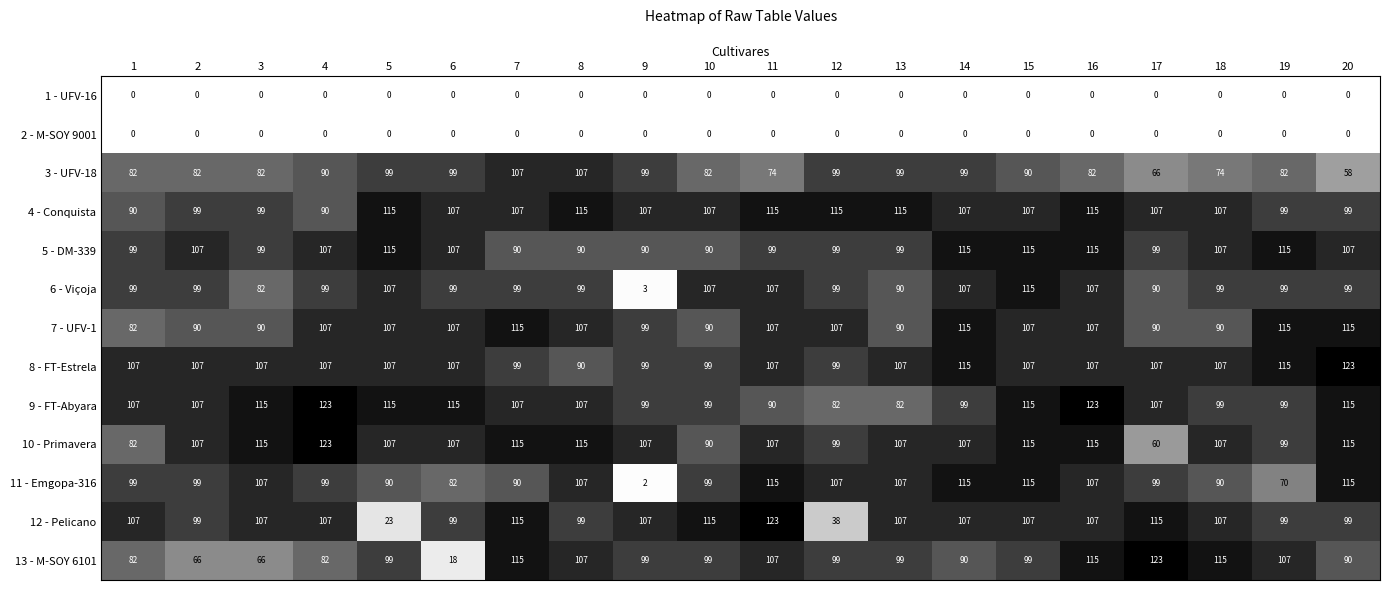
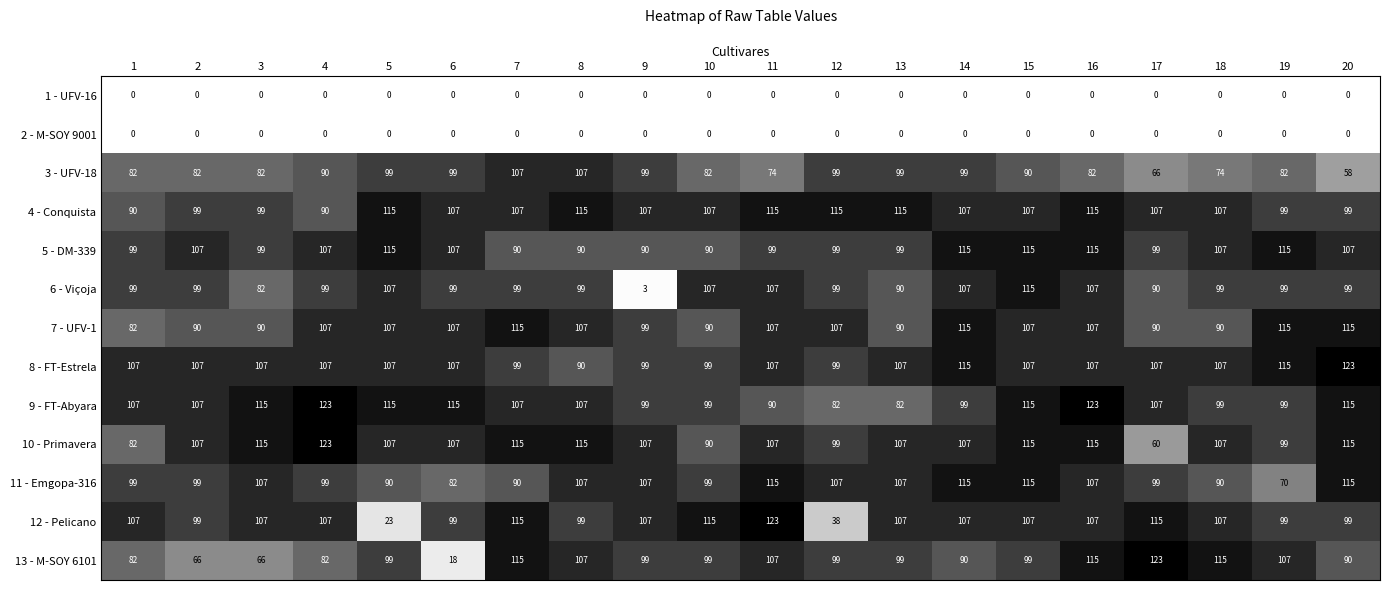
11 - Emgopa-316, 9: 2 -> 107
